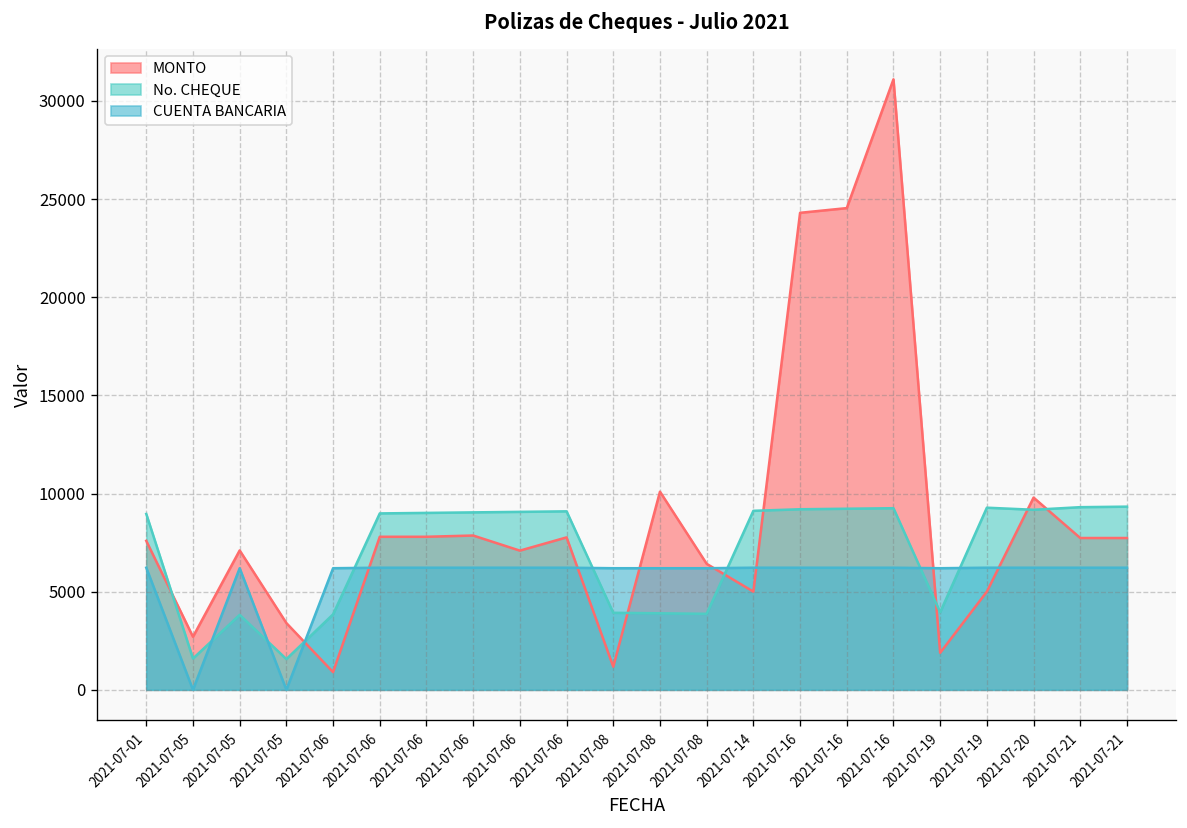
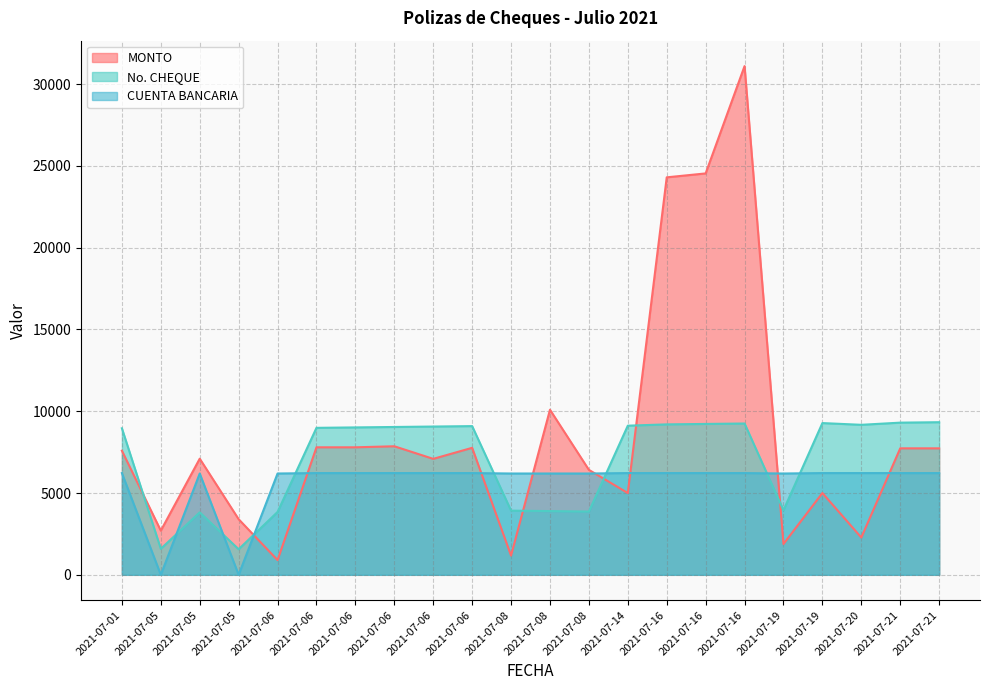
MONTO, 2021-07-20: 9800 -> 2300
